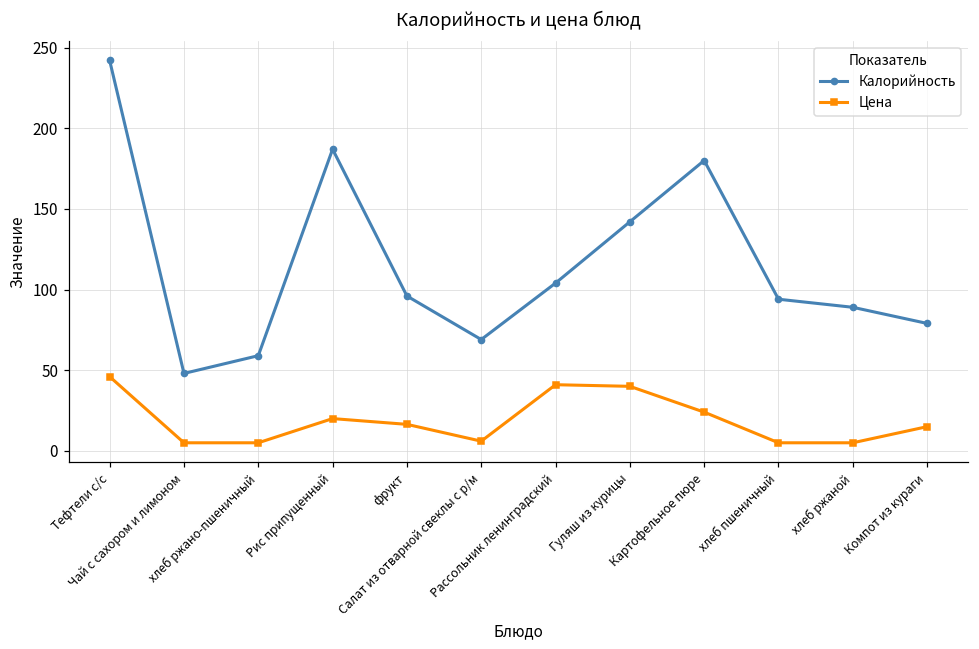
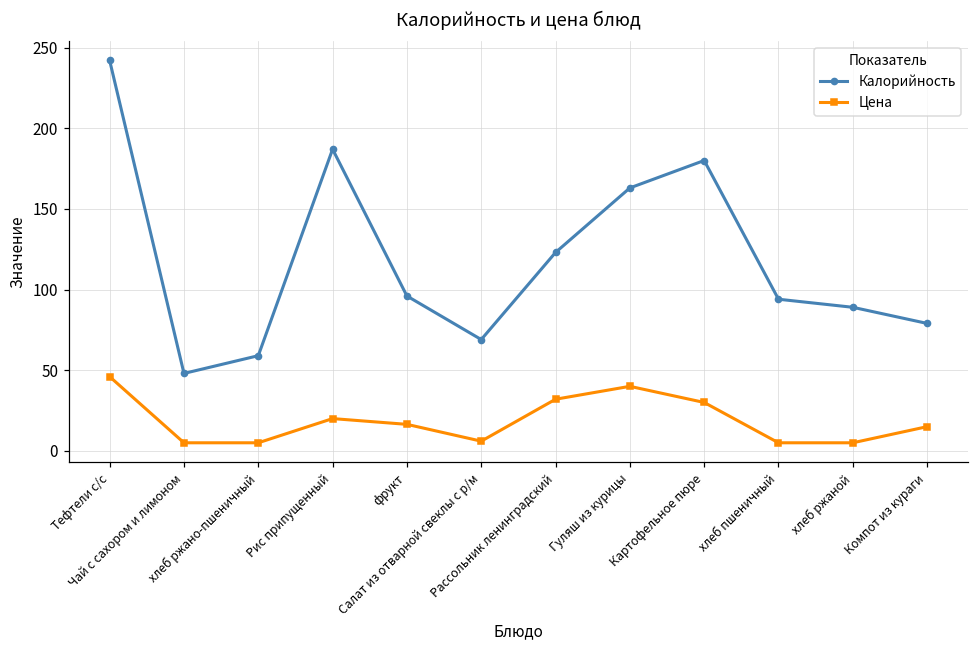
Калорийность, Рассольник ленинградский: 104 -> 123
Цена, Рассольник ленинградский: 41 -> 32
Калорийность, Гуляш из курицы: 142 -> 163
Цена, Картофельное пюре: 24 -> 30
